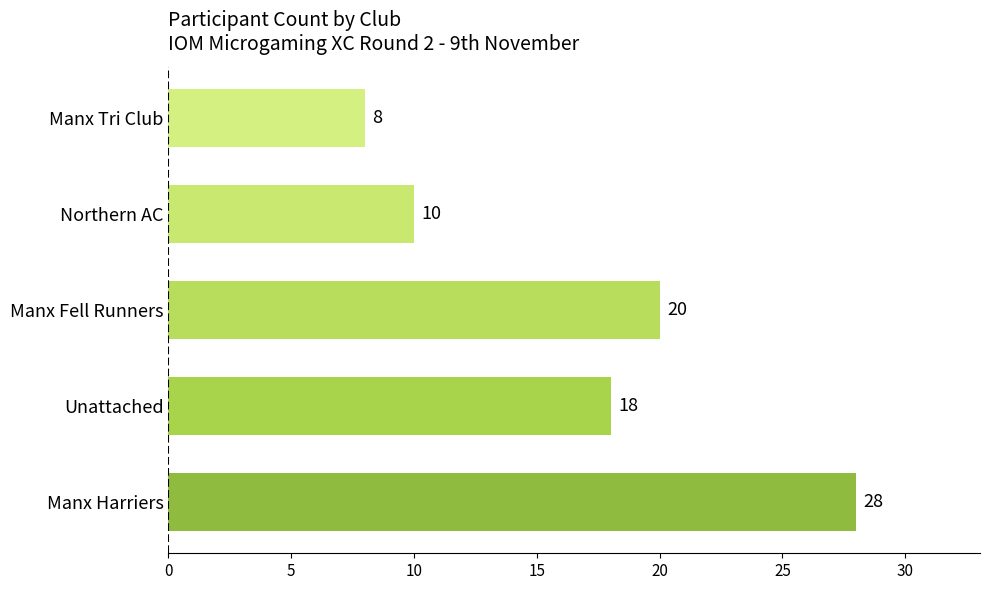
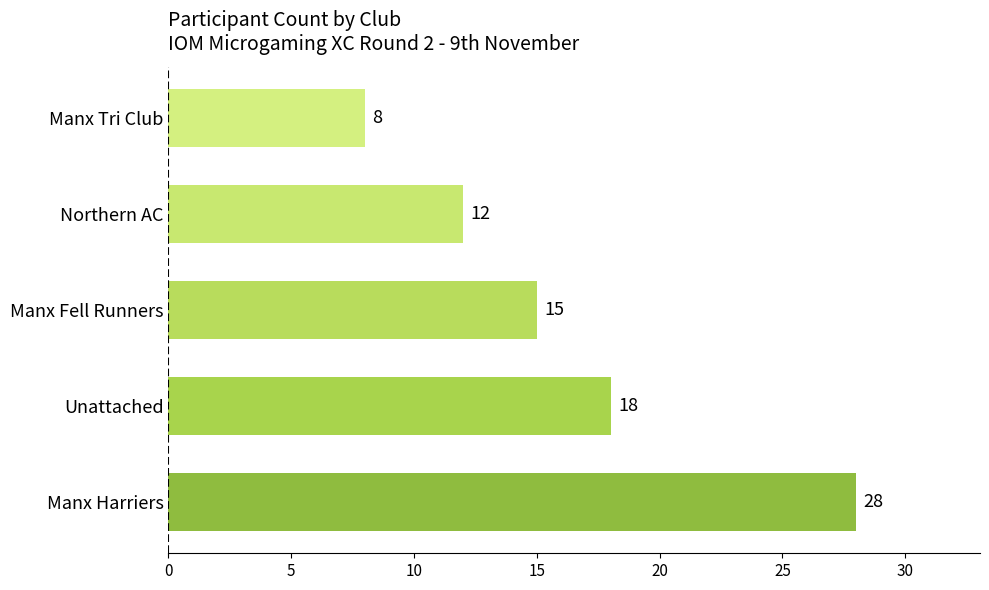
Northern AC: 10 -> 12
Manx Fell Runners: 20 -> 15
